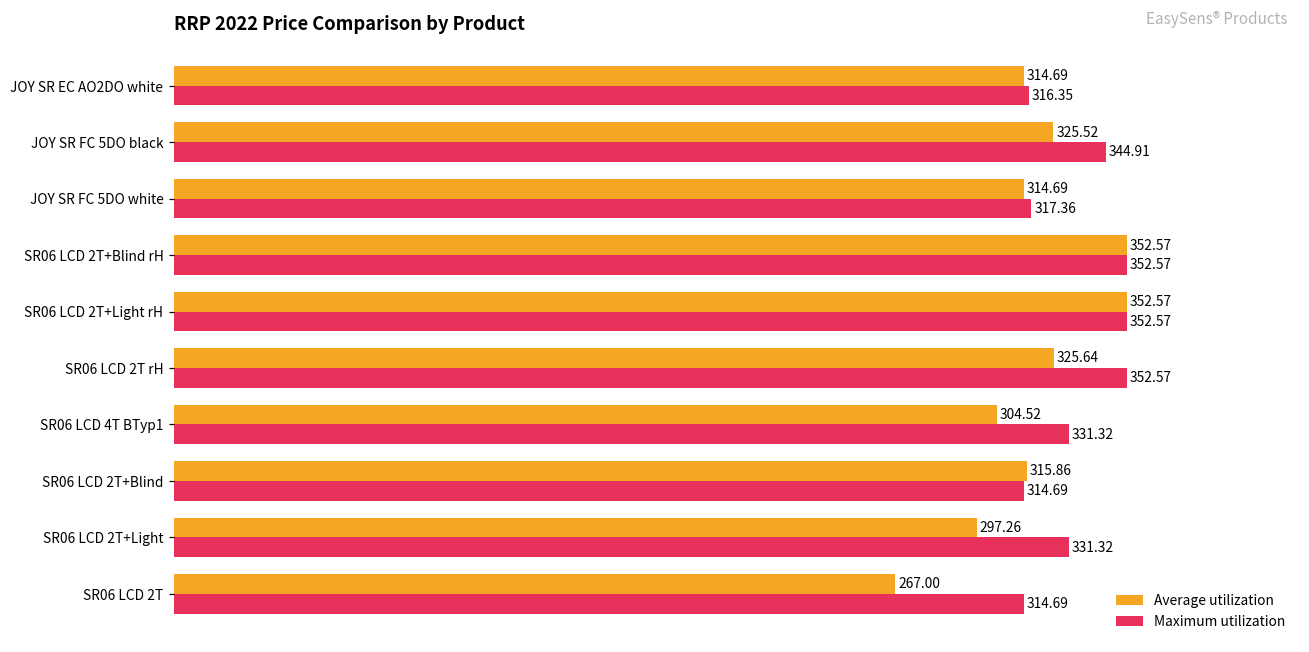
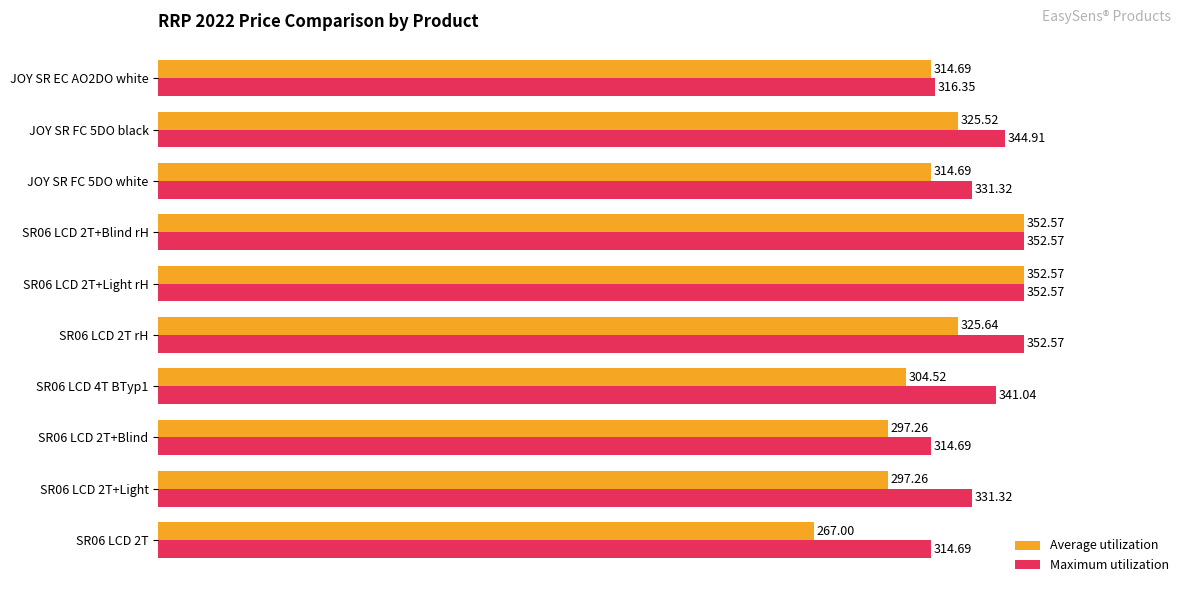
Maximum utilization, JOY SR FC 5DO white: 317.36 -> 331.32
Maximum utilization, SR06 LCD 4T BTyp1: 331.32 -> 341.04
Average utilization, SR06 LCD 2T+Blind: 315.86 -> 297.26
